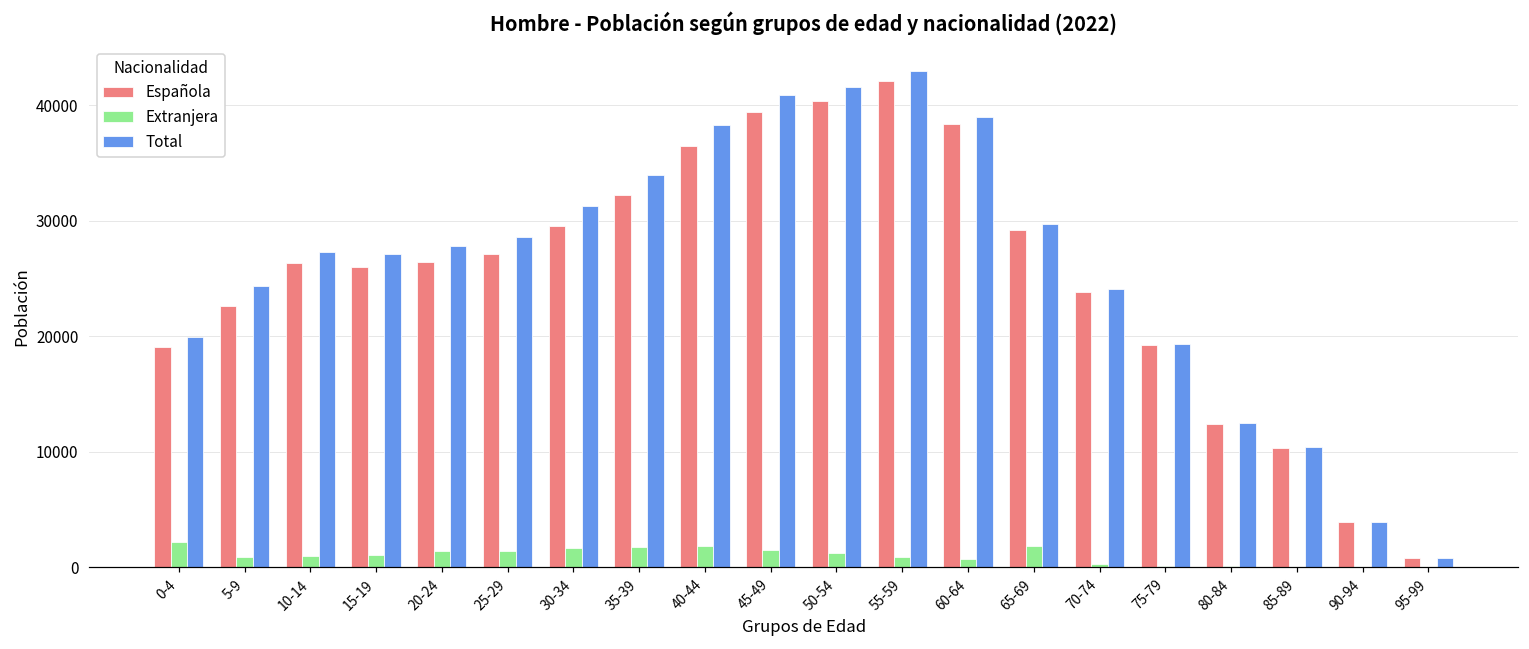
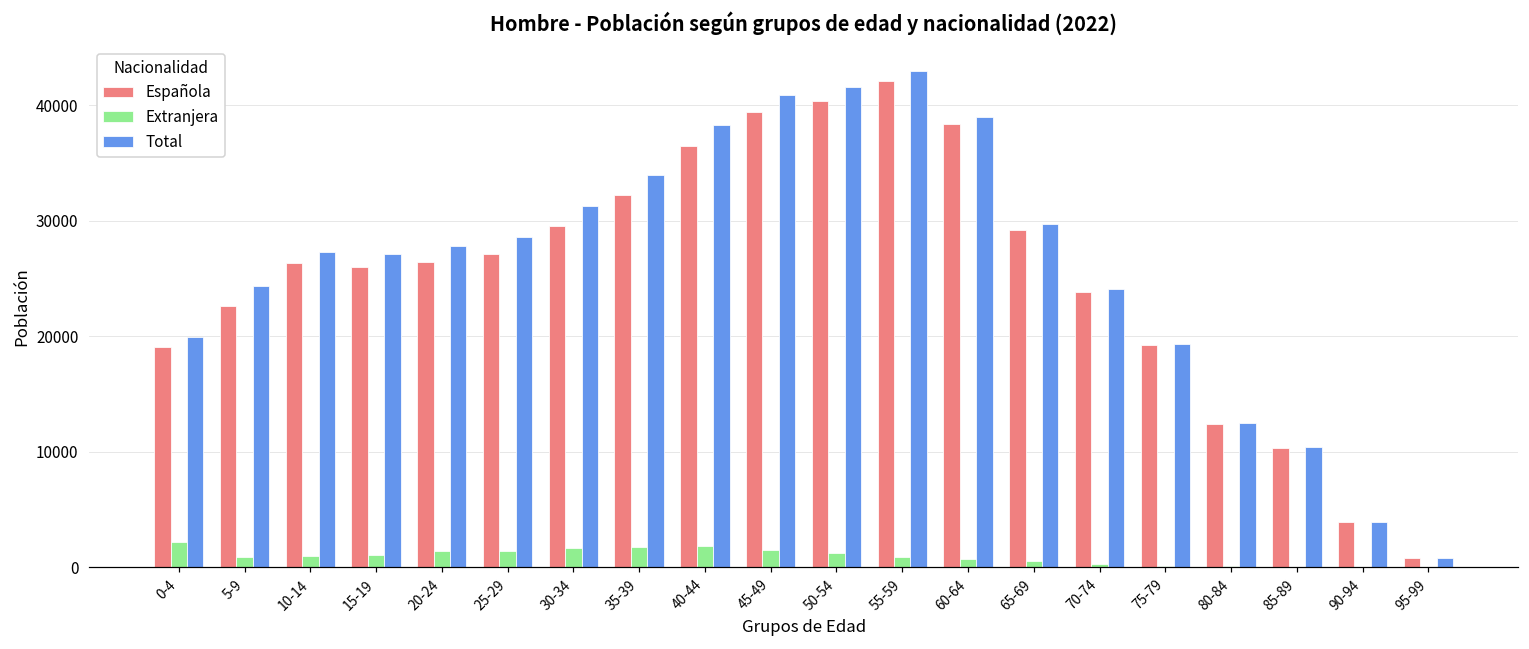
Extranjera, 65-69: 1800 -> 500
